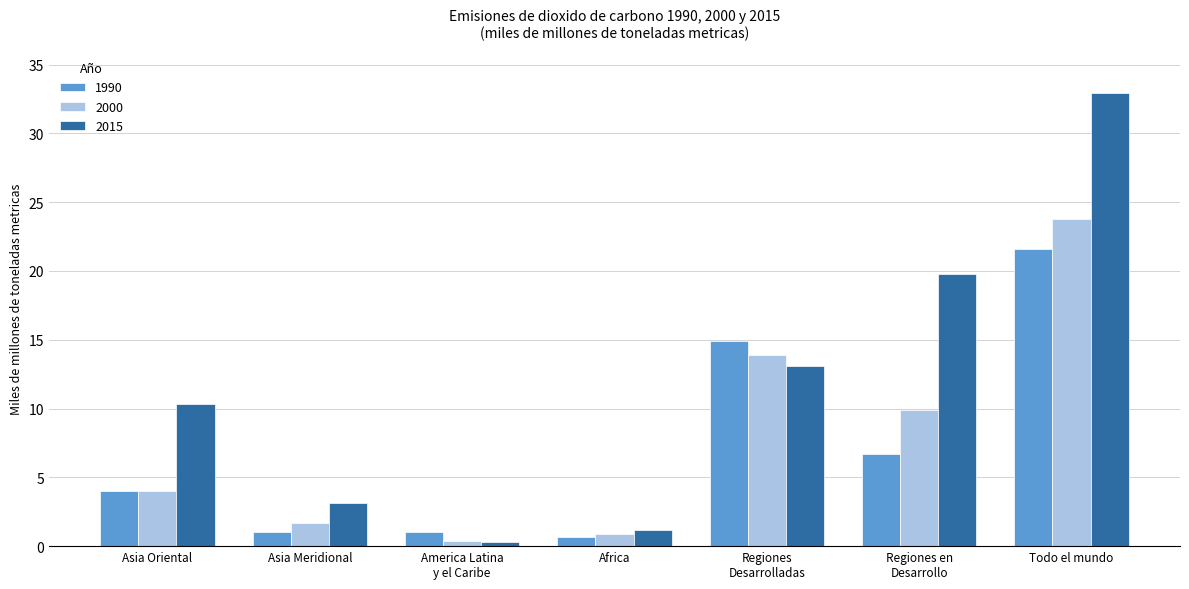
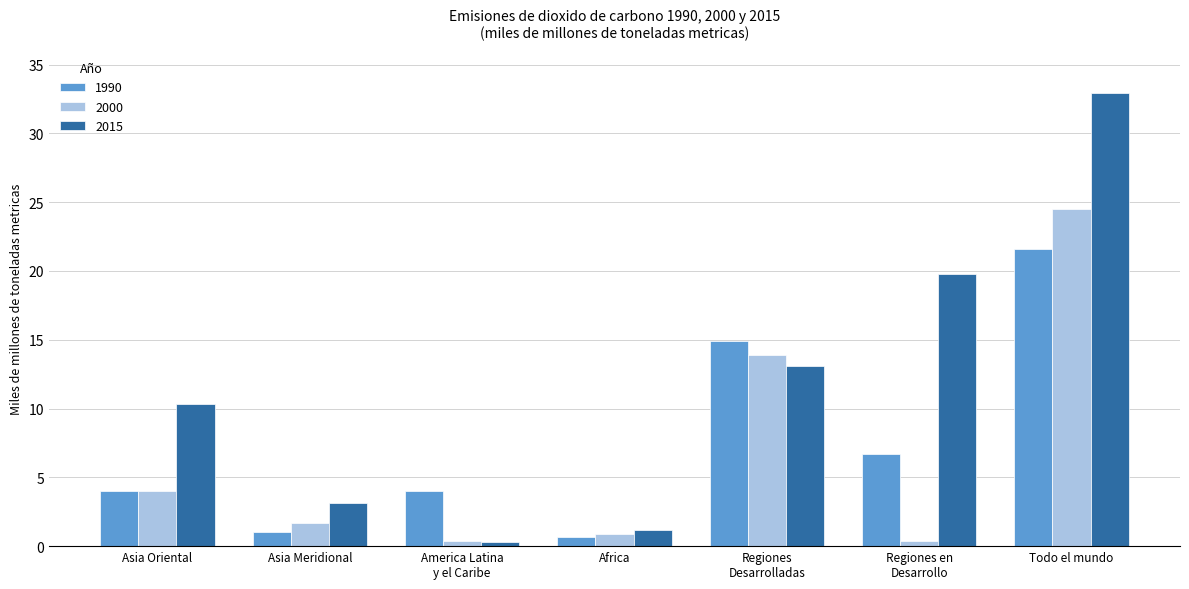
1990, America Latina y el Caribe: 1 -> 4
2000, Regiones en Desarrollo: 9.9 -> 0.4
2000, Todo el mundo: 23.8 -> 24.5
